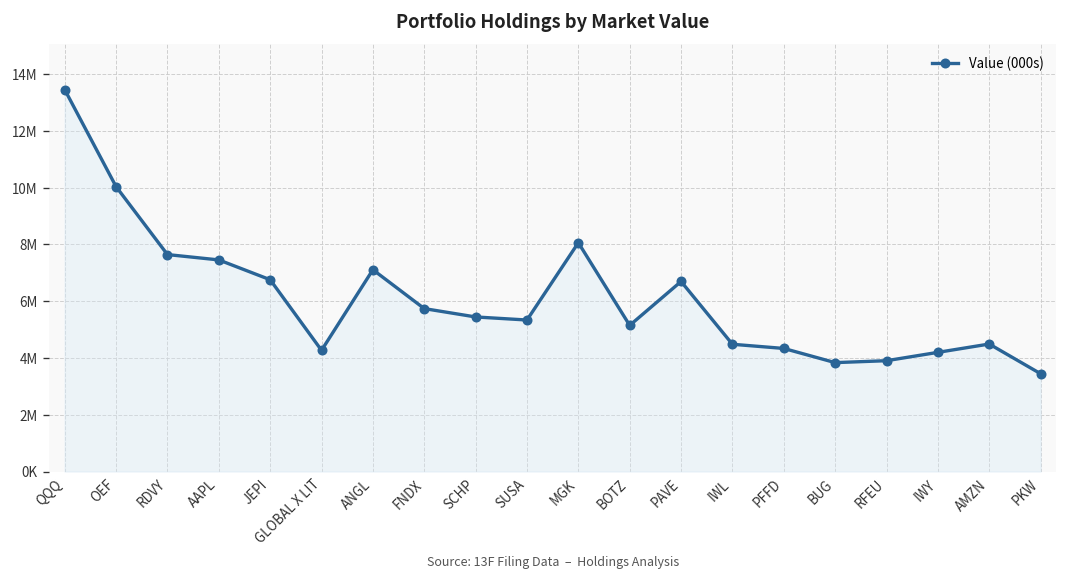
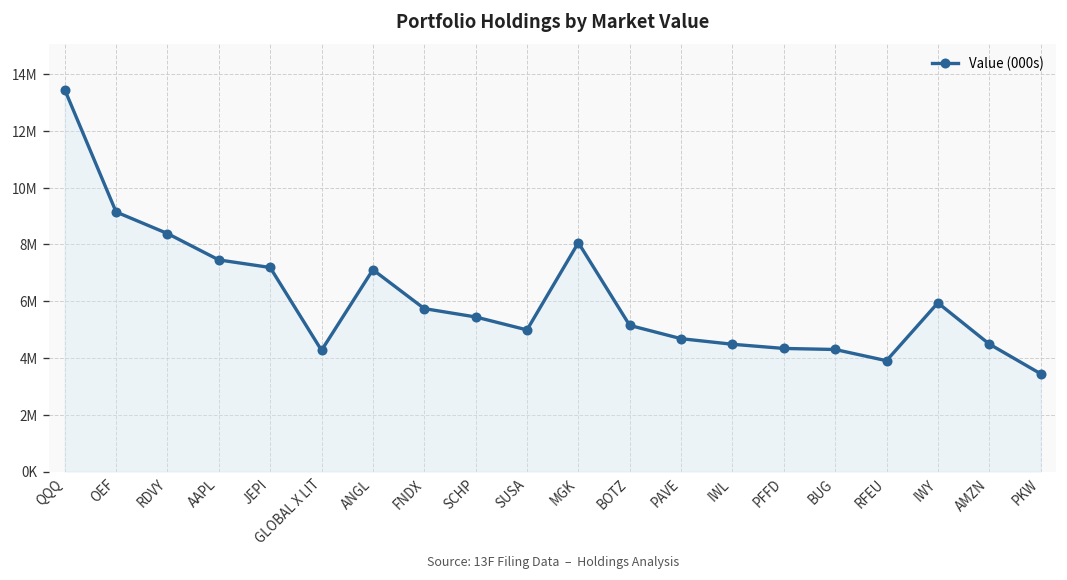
OEF: 10000000 -> 9100000
RDVY: 7600000 -> 8400000
JEPI: 6800000 -> 7200000
SUSA: 5300000 -> 5000000
PAVE: 6700000 -> 4700000
BUG: 3800000 -> 4300000
IWY: 4200000 -> 5900000
